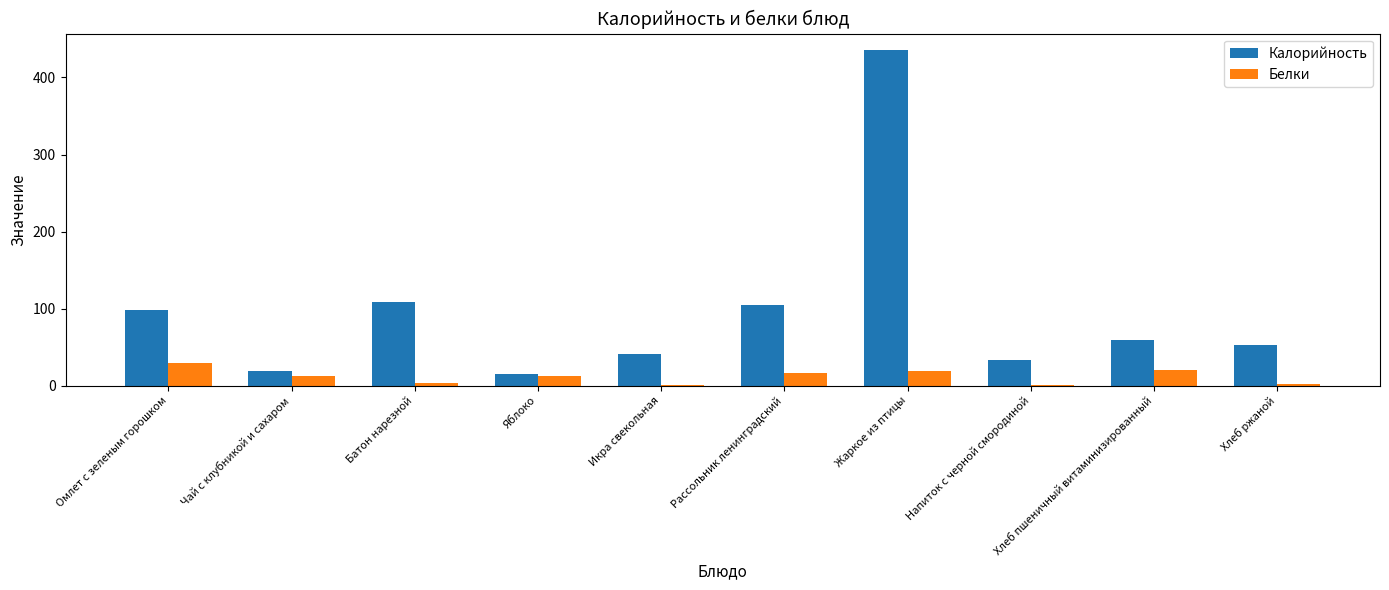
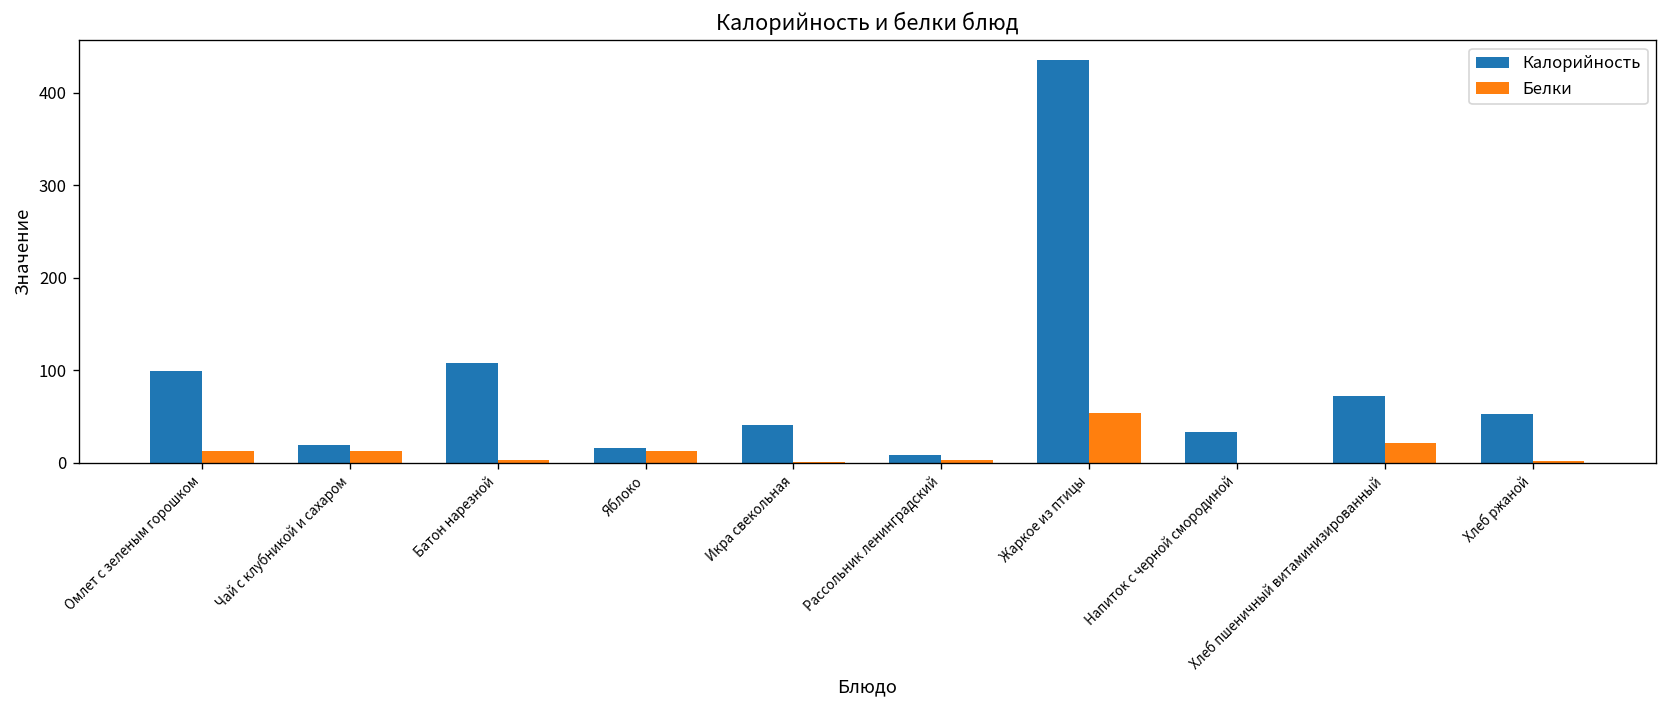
Белки, Омлет с зеленым горошком: 30 -> 10
Калорийность, Рассольник ленинградский: 100 -> 10
Белки, Рассольник ленинградский: 20 -> 0
Белки, Жаркое из птицы: 20 -> 50
Калорийность, Хлеб пшеничный витаминизированный: 60 -> 70
